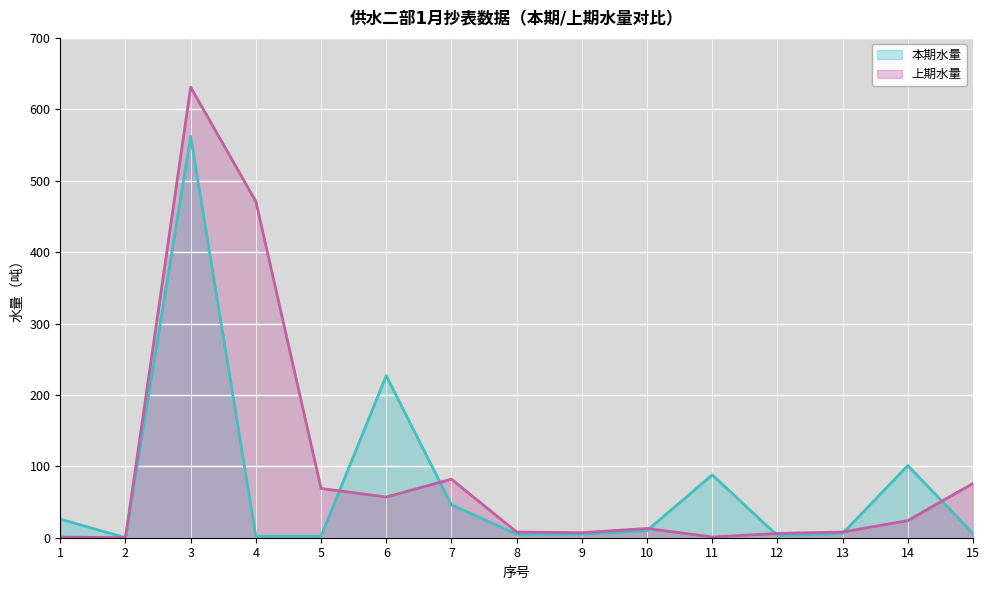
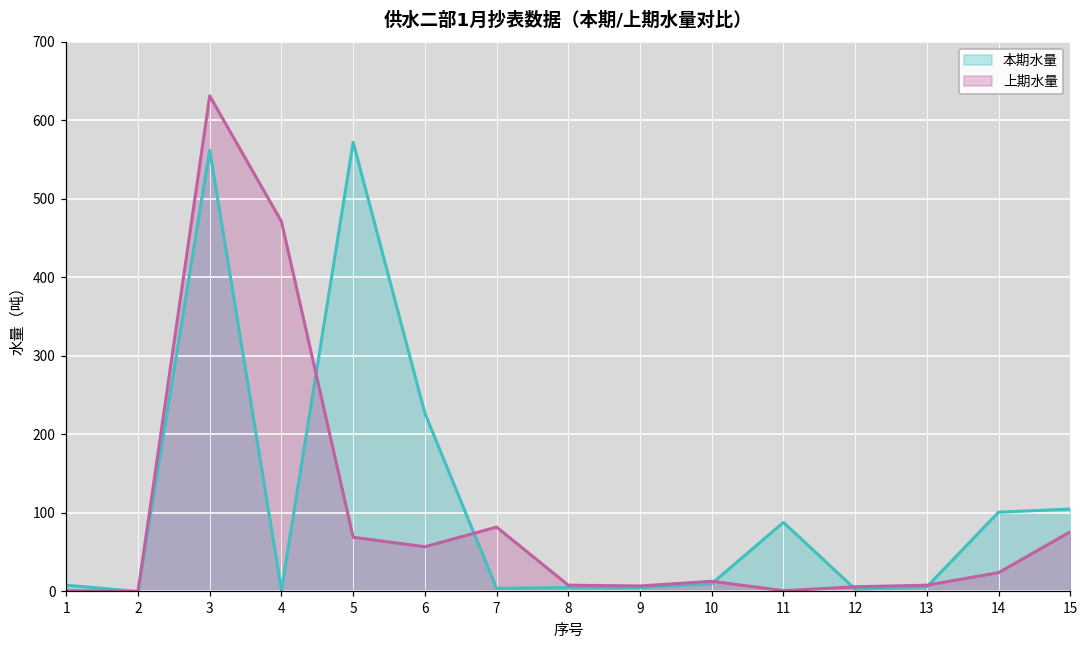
本期水量, 1: 30 -> 10
本期水量, 5: 0 -> 570
本期水量, 7: 50 -> 0
本期水量, 15: 10 -> 110
